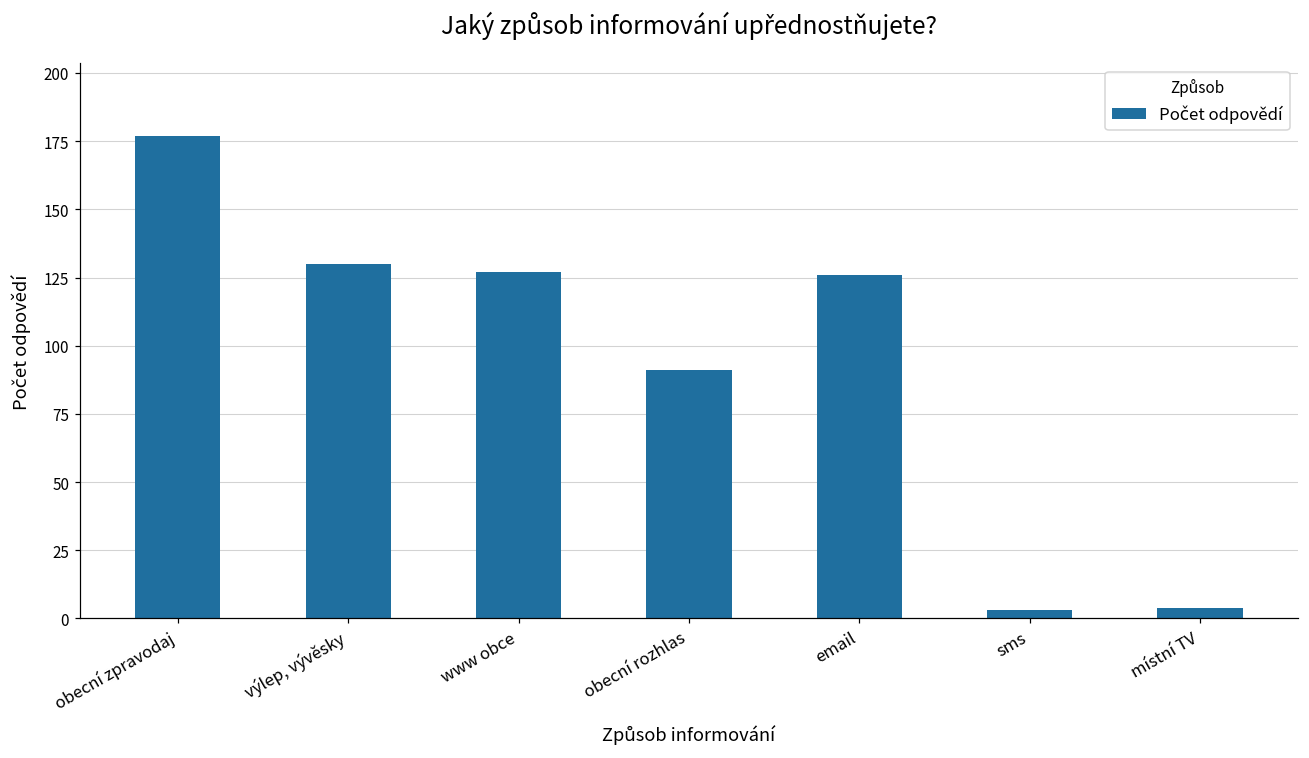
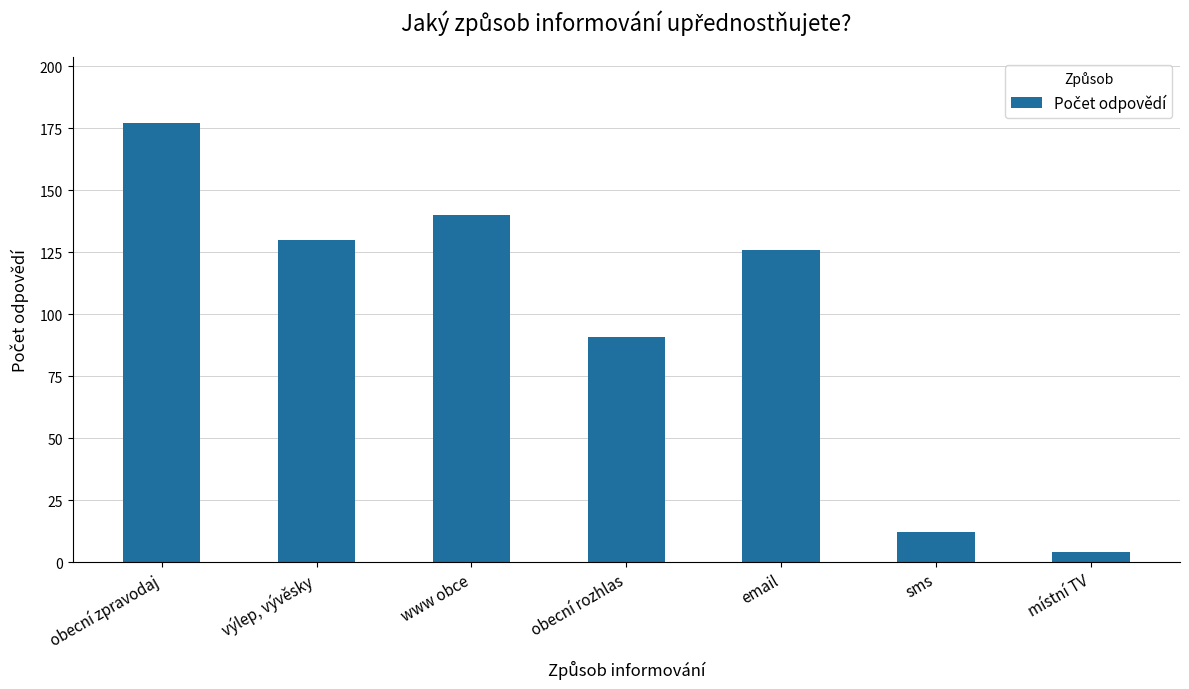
www obce: 127 -> 140
sms: 3 -> 12
